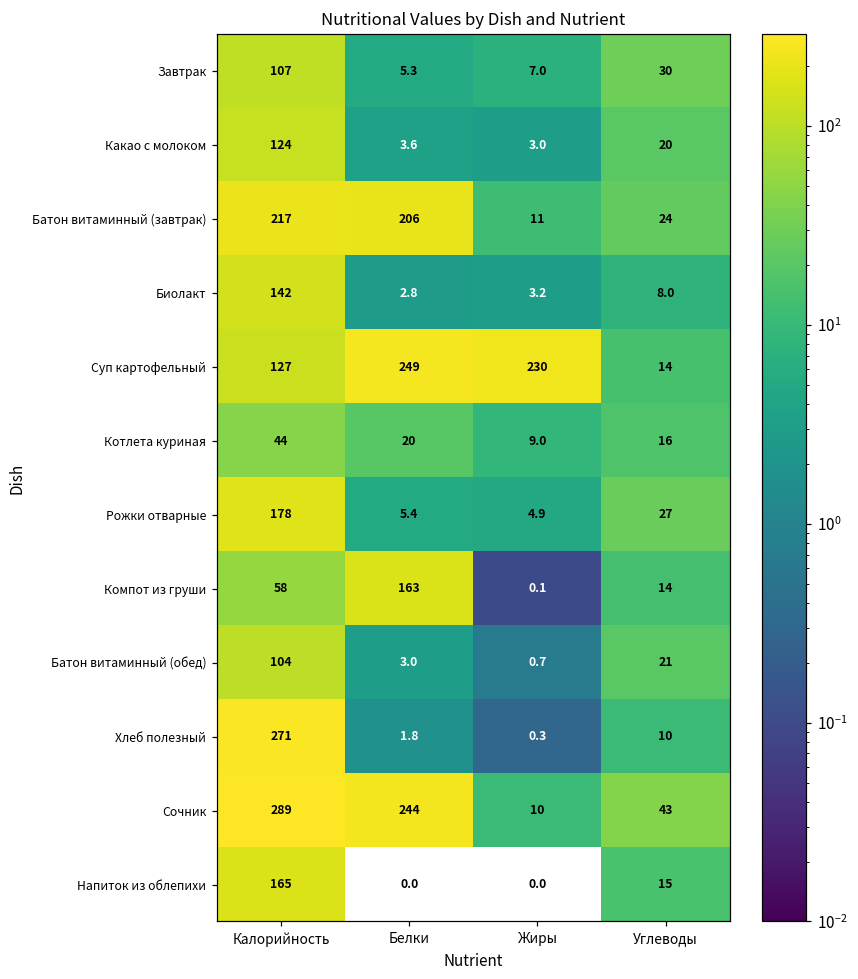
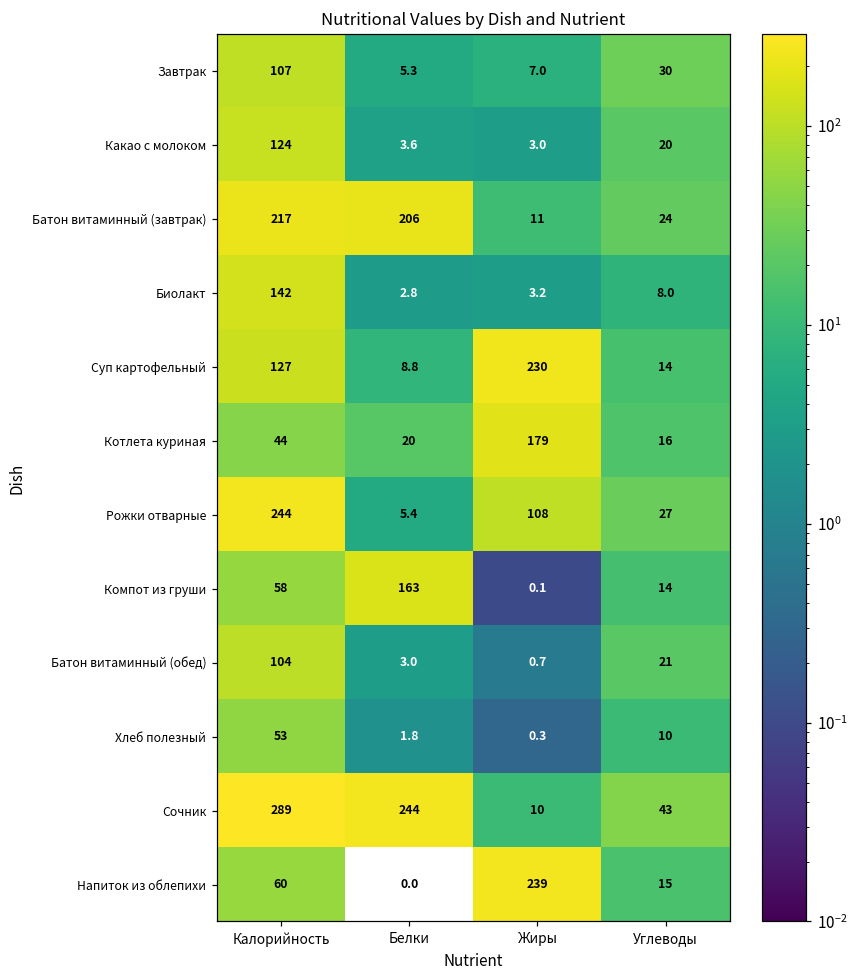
Суп картофельный, Белки: 249 -> 8.8
Котлета куриная, Жиры: 9.0 -> 179
Рожки отварные, Калорийность: 178 -> 244
Рожки отварные, Жиры: 4.9 -> 108
Хлеб полезный, Калорийность: 271 -> 53
Напиток из облепихи, Калорийность: 165 -> 60
Напиток из облепихи, Жиры: 0.0 -> 239
